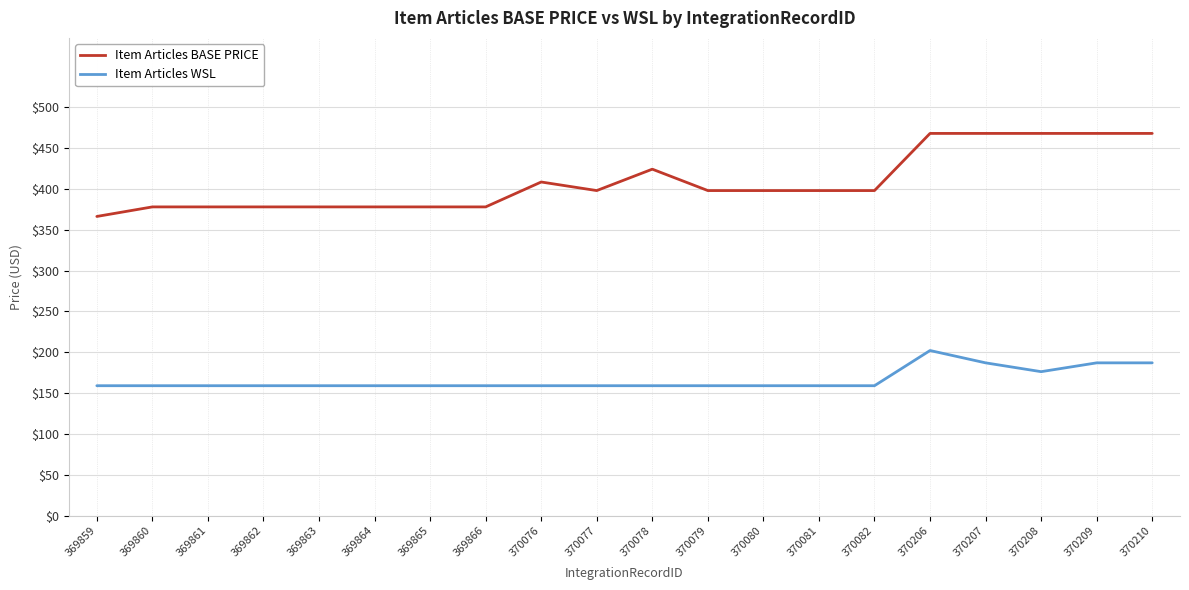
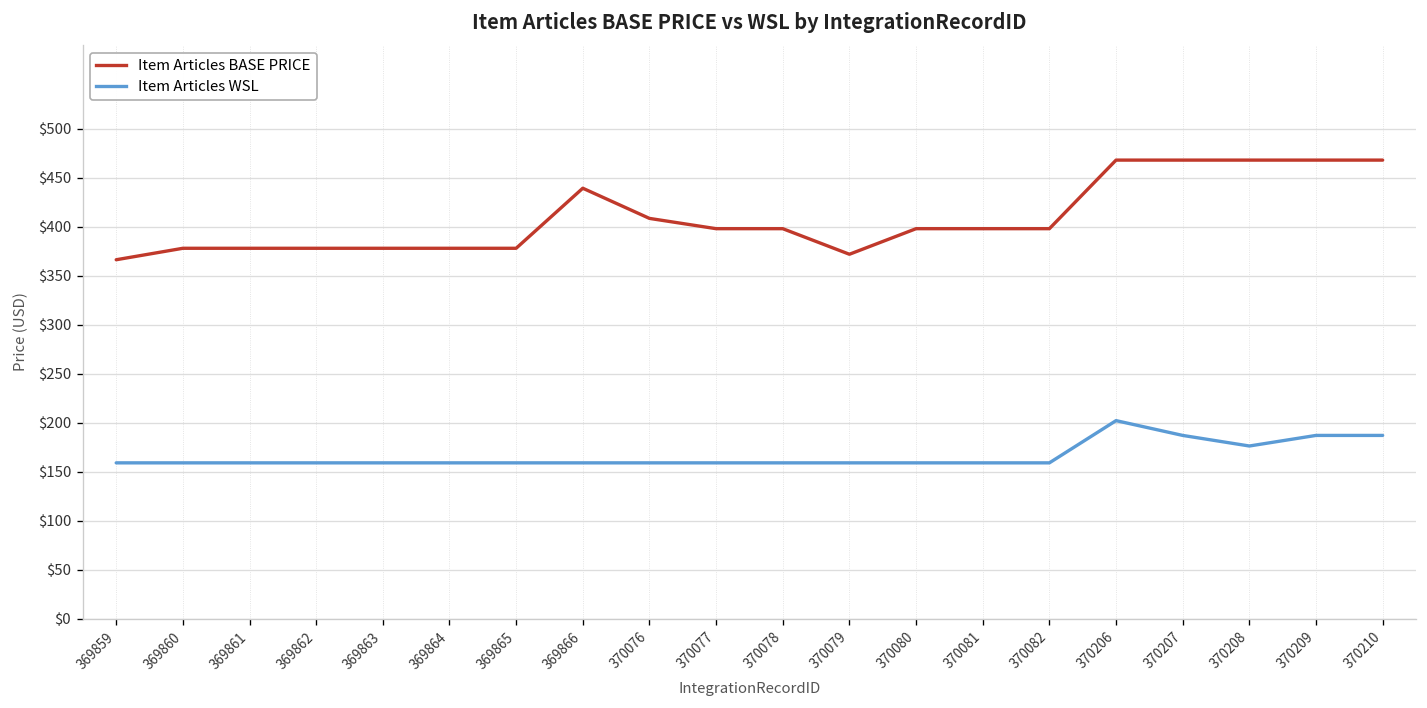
Item Articles BASE PRICE, 369866: $380 -> $440
Item Articles BASE PRICE, 370078: $420 -> $400
Item Articles BASE PRICE, 370079: $400 -> $370
